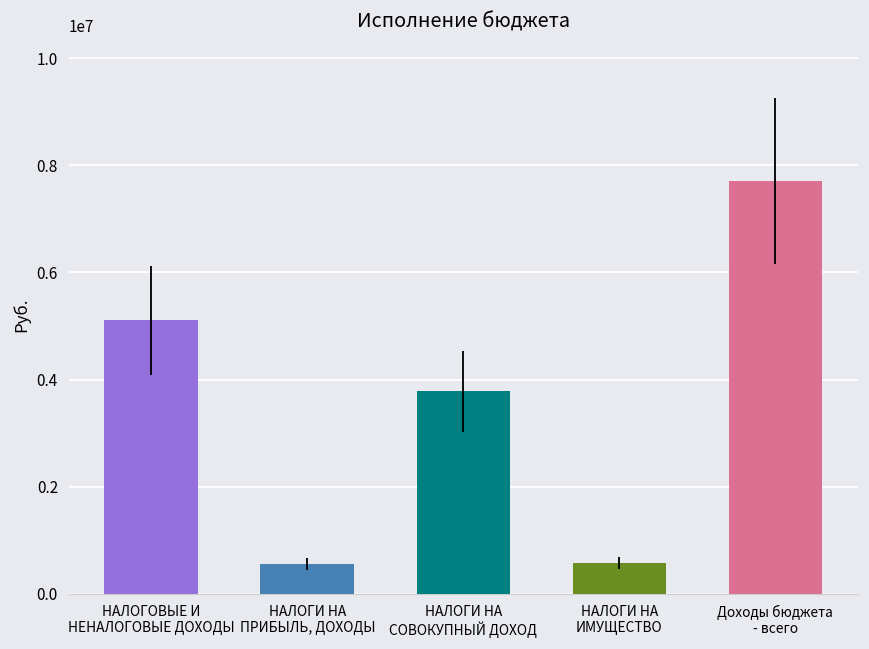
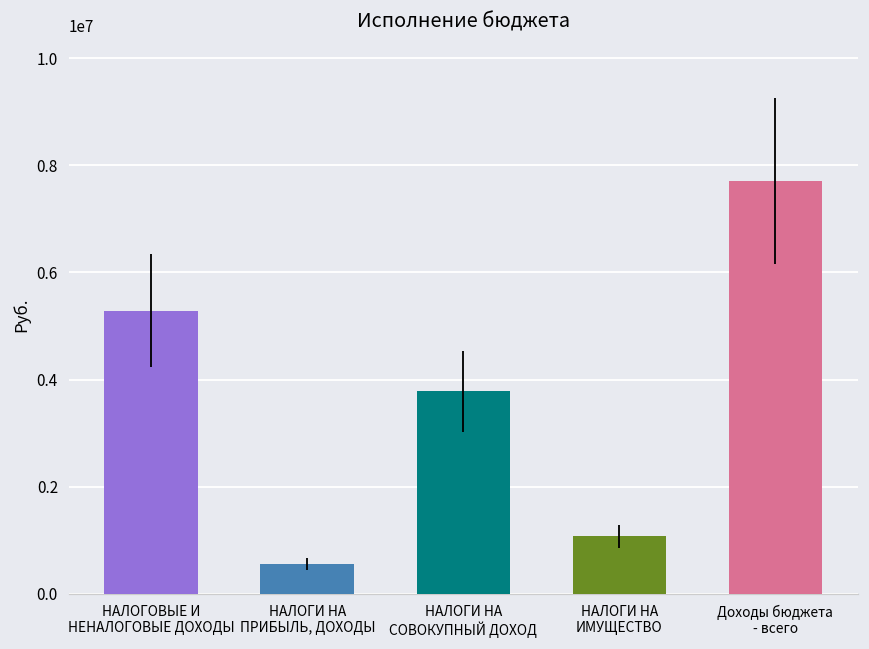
НАЛОГОВЫЕ И НЕНАЛОГОВЫЕ ДОХОДЫ: 5100000 -> 5300000
НАЛОГИ НА ИМУЩЕСТВО: 600000 -> 1100000
